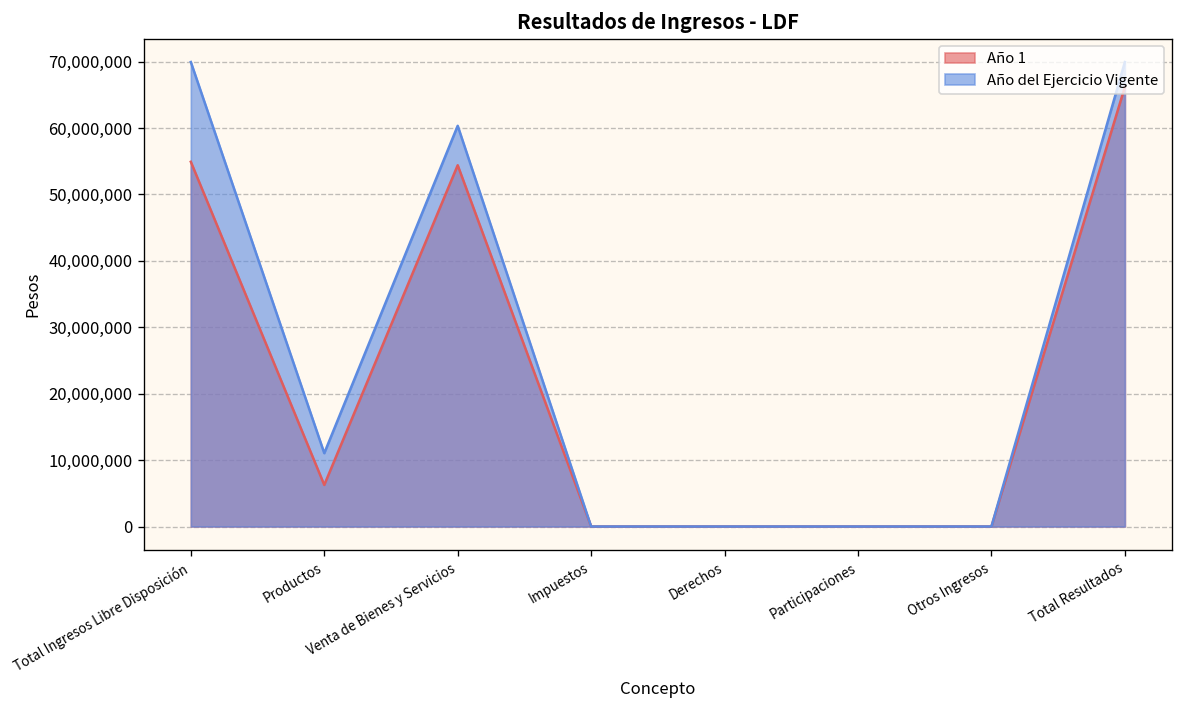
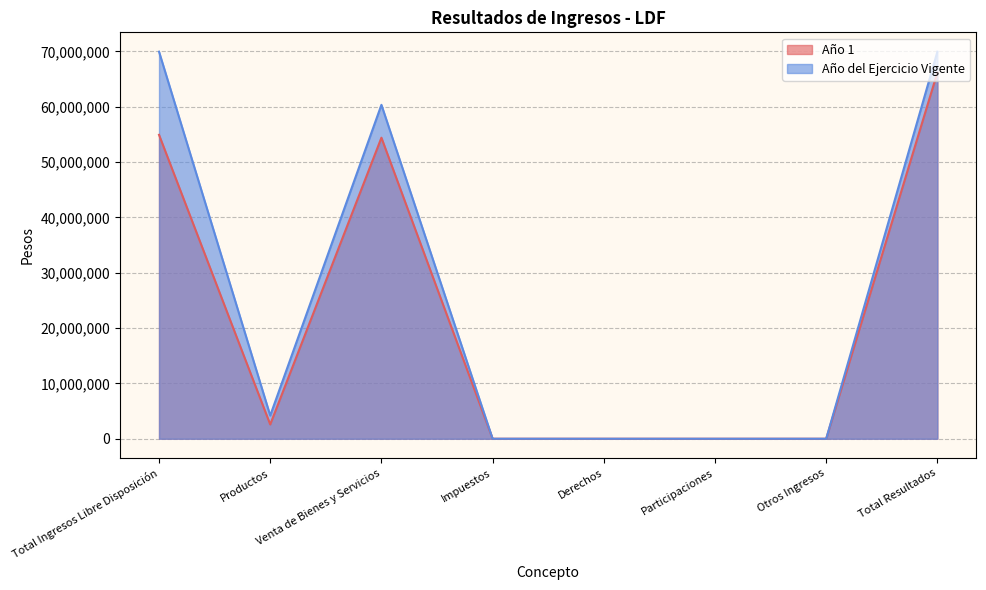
Año 1, Productos: 6,000,000 -> 3,000,000
Año del Ejercicio Vigente, Productos: 11,000,000 -> 4,000,000
